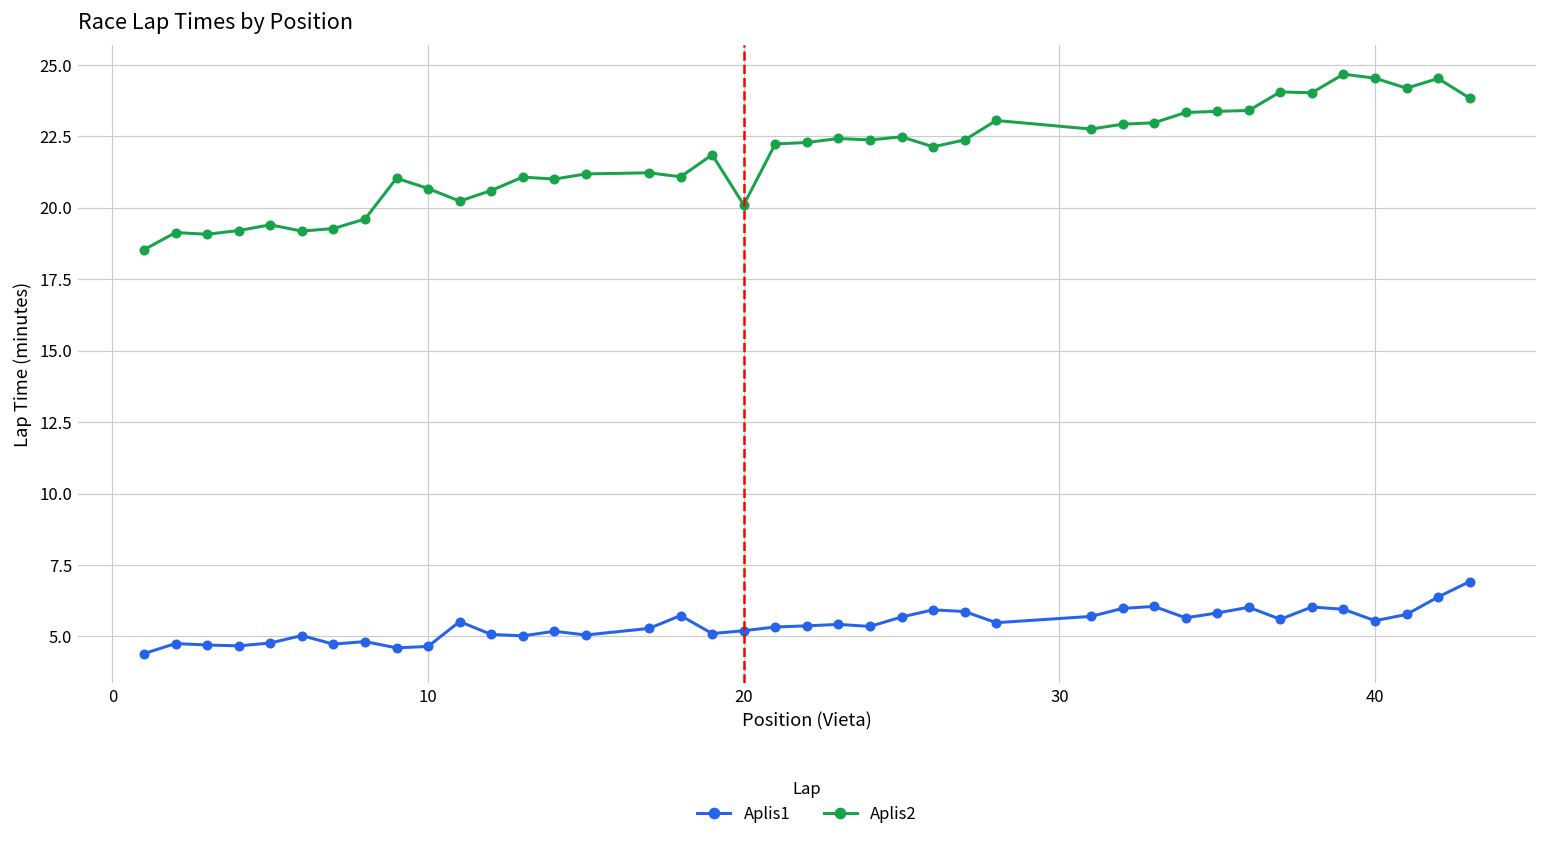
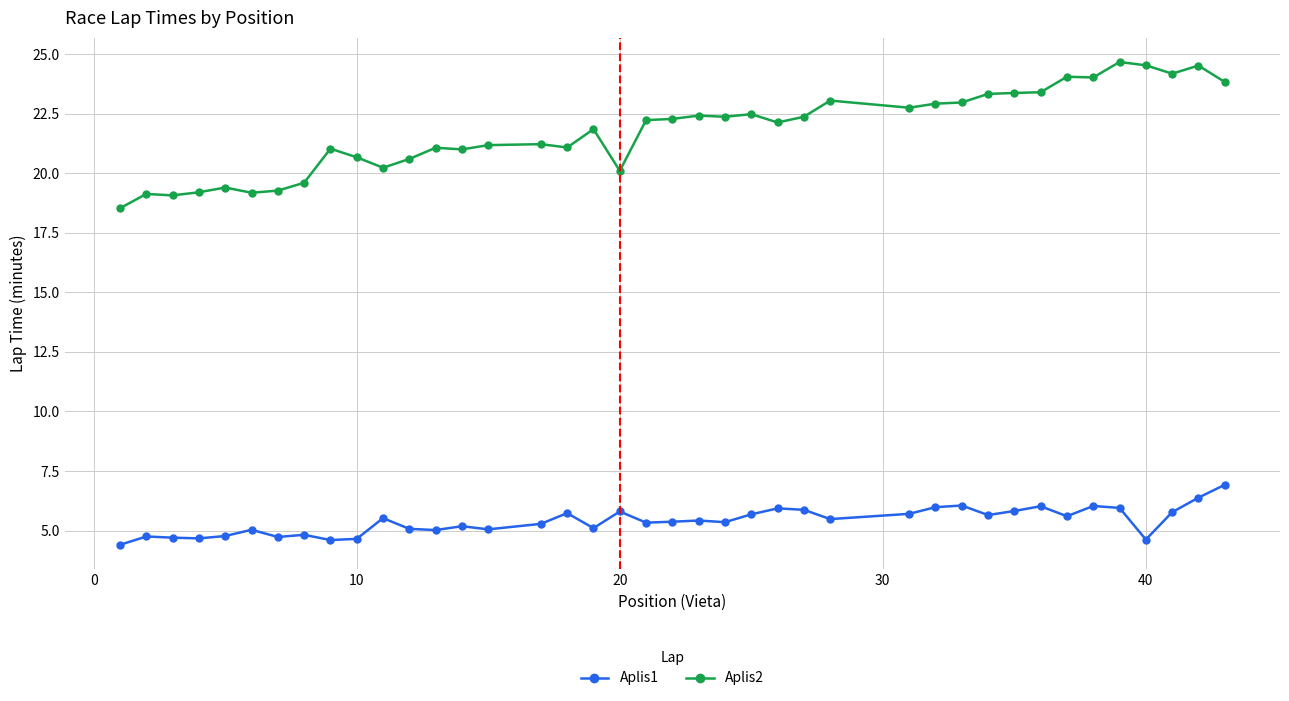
Aplis1, 20: 5.2 -> 5.8
Aplis1, 40: 5.6 -> 4.6
